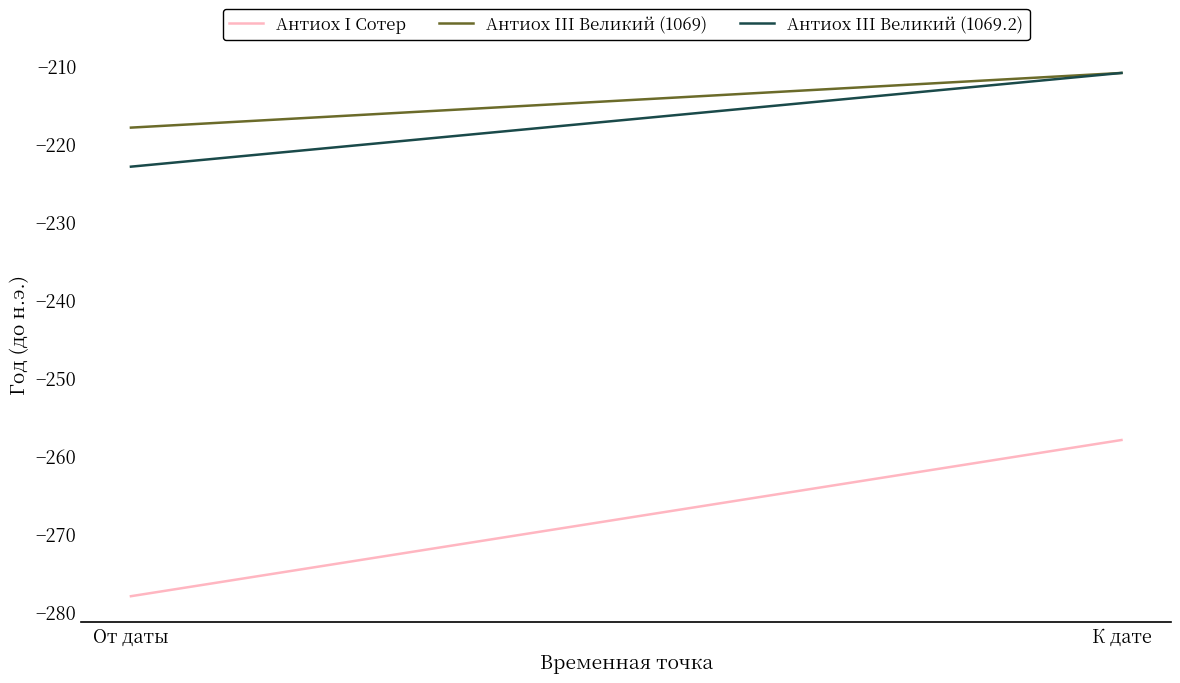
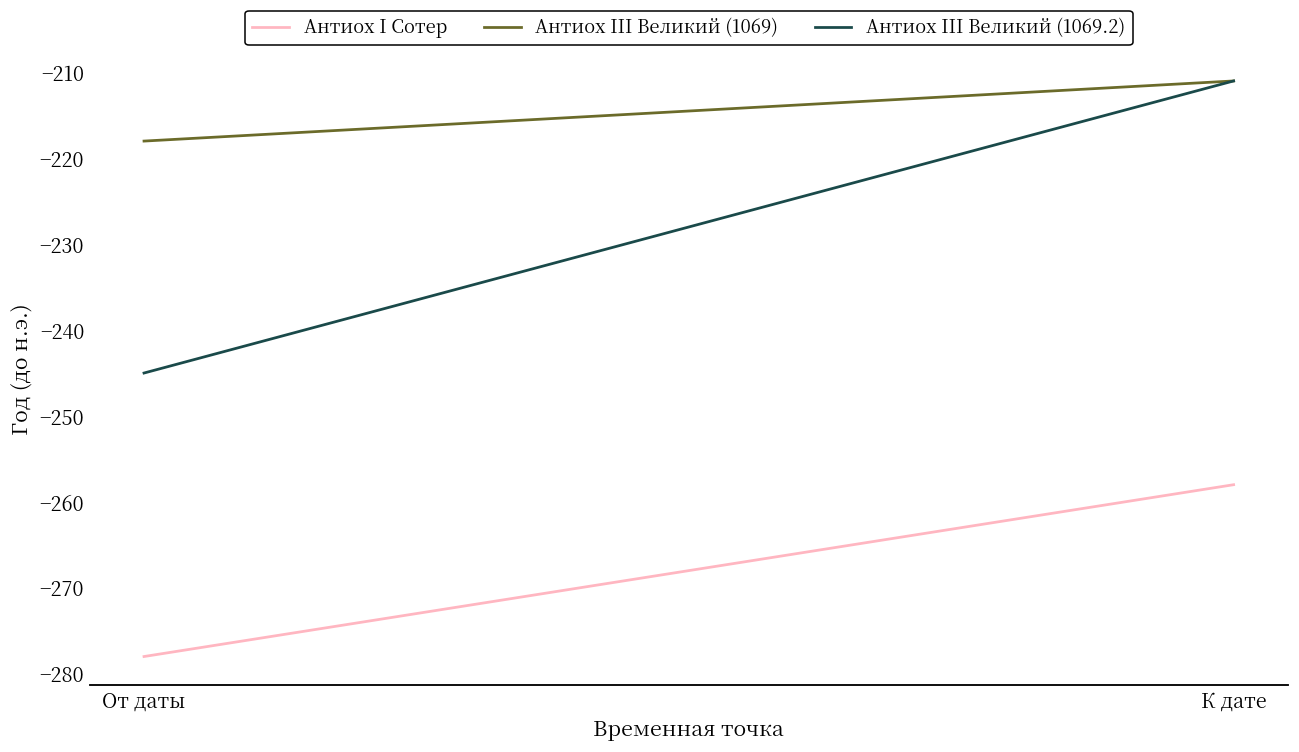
Антиох III Великий (1069.2), От даты: -223 -> -245
